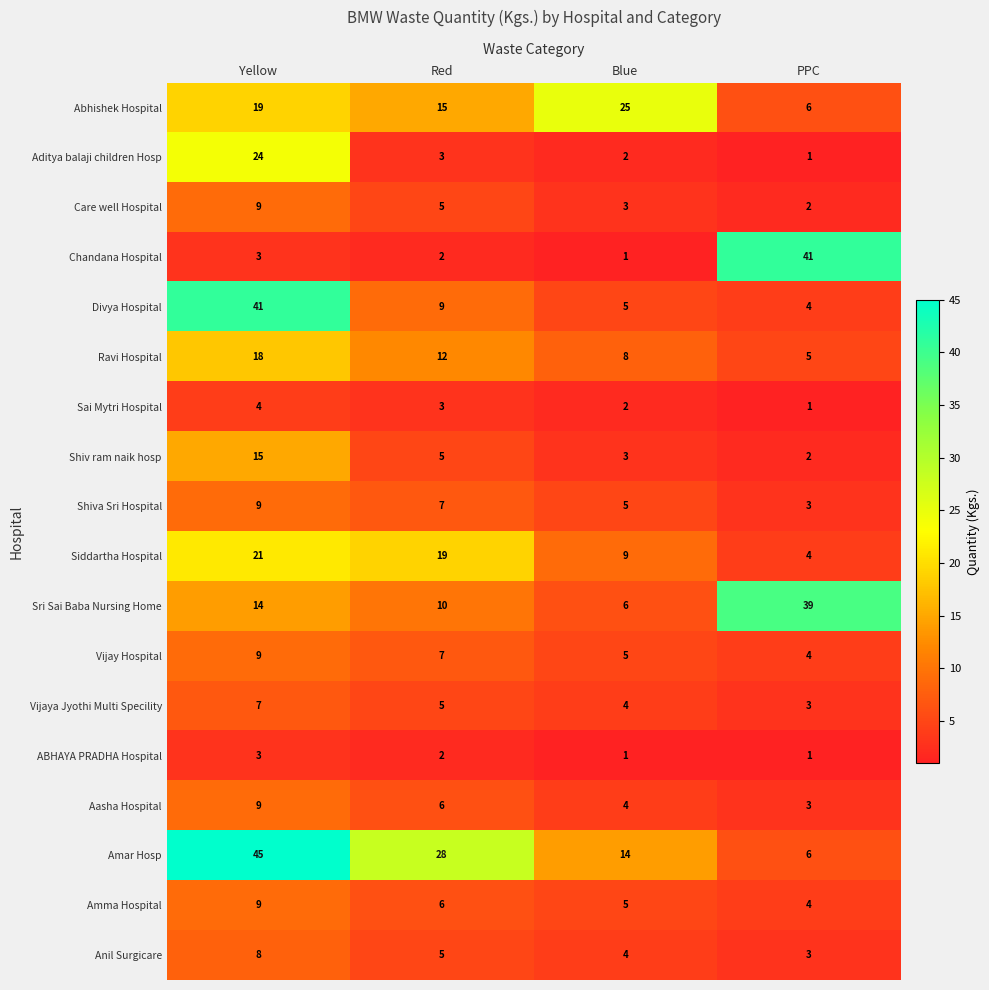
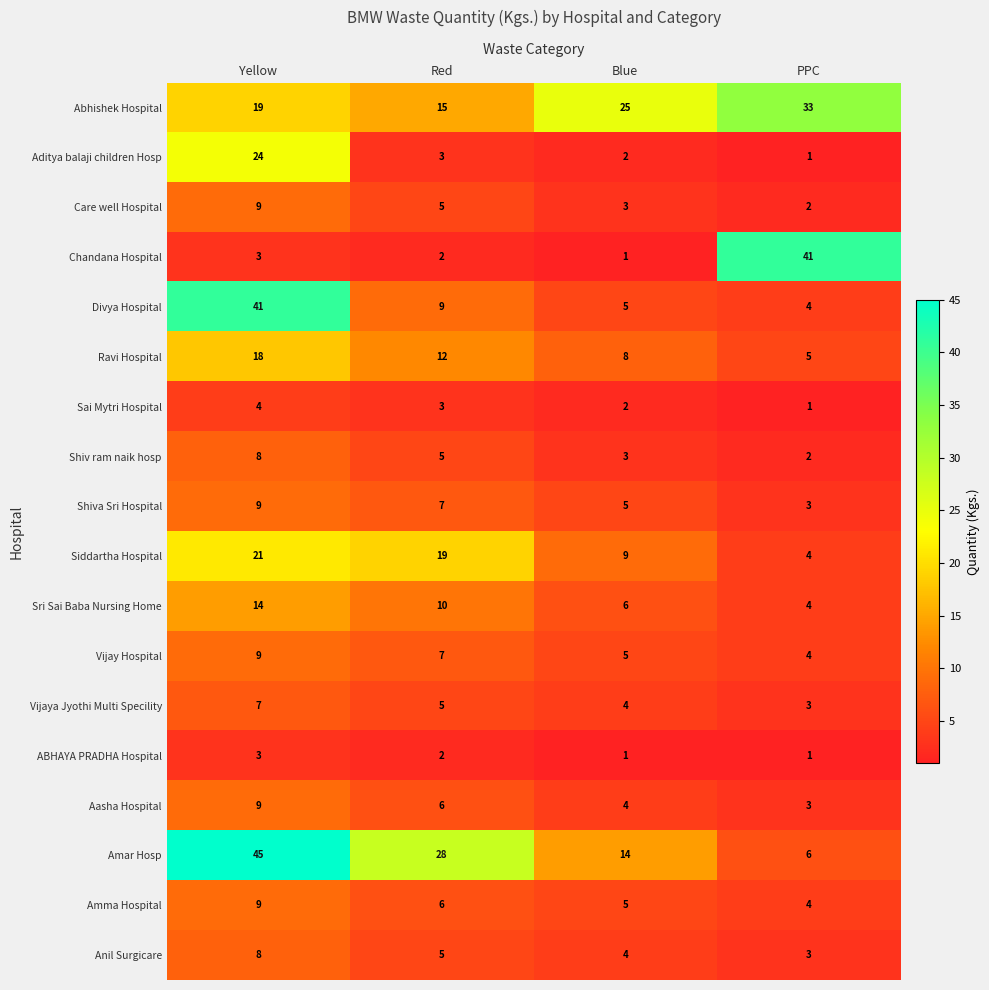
Abhishek Hospital, PPC: 6 -> 33
Shiv ram naik hosp, Yellow: 15 -> 8
Sri Sai Baba Nursing Home, PPC: 39 -> 4
